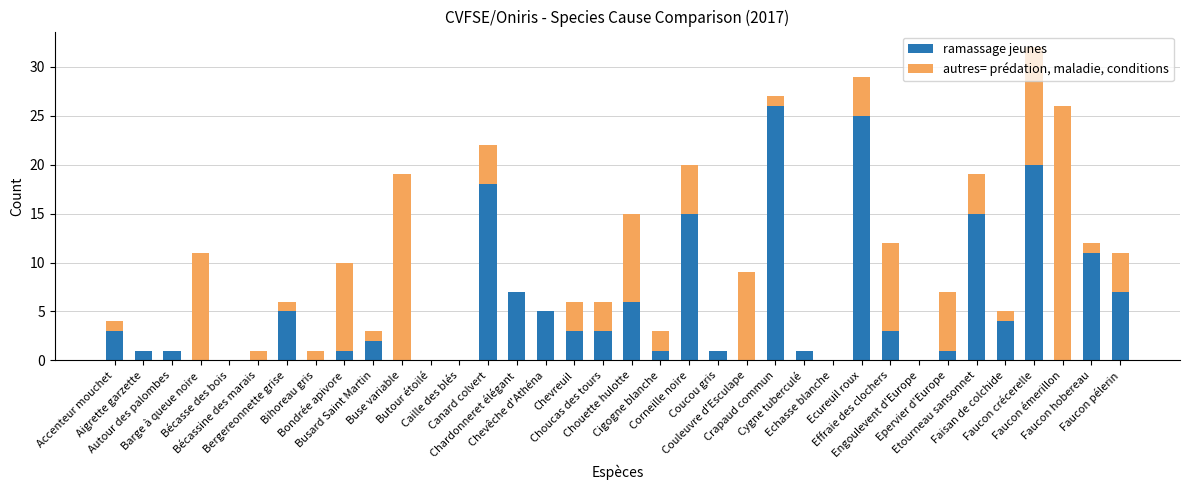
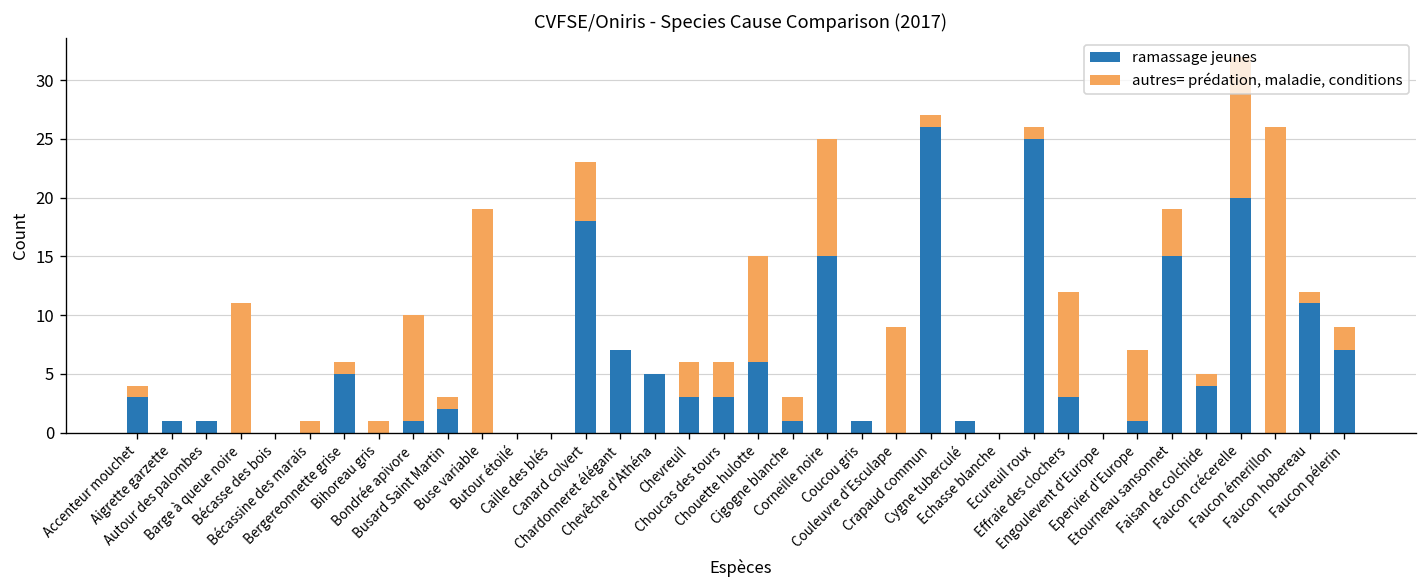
autres= prédation, maladie, conditions, Canard colvert: 4 -> 5
autres= prédation, maladie, conditions, Corneille noire: 5 -> 10
autres= prédation, maladie, conditions, Ecureuil roux: 4 -> 1
autres= prédation, maladie, conditions, Faucon pélerin: 4 -> 2
